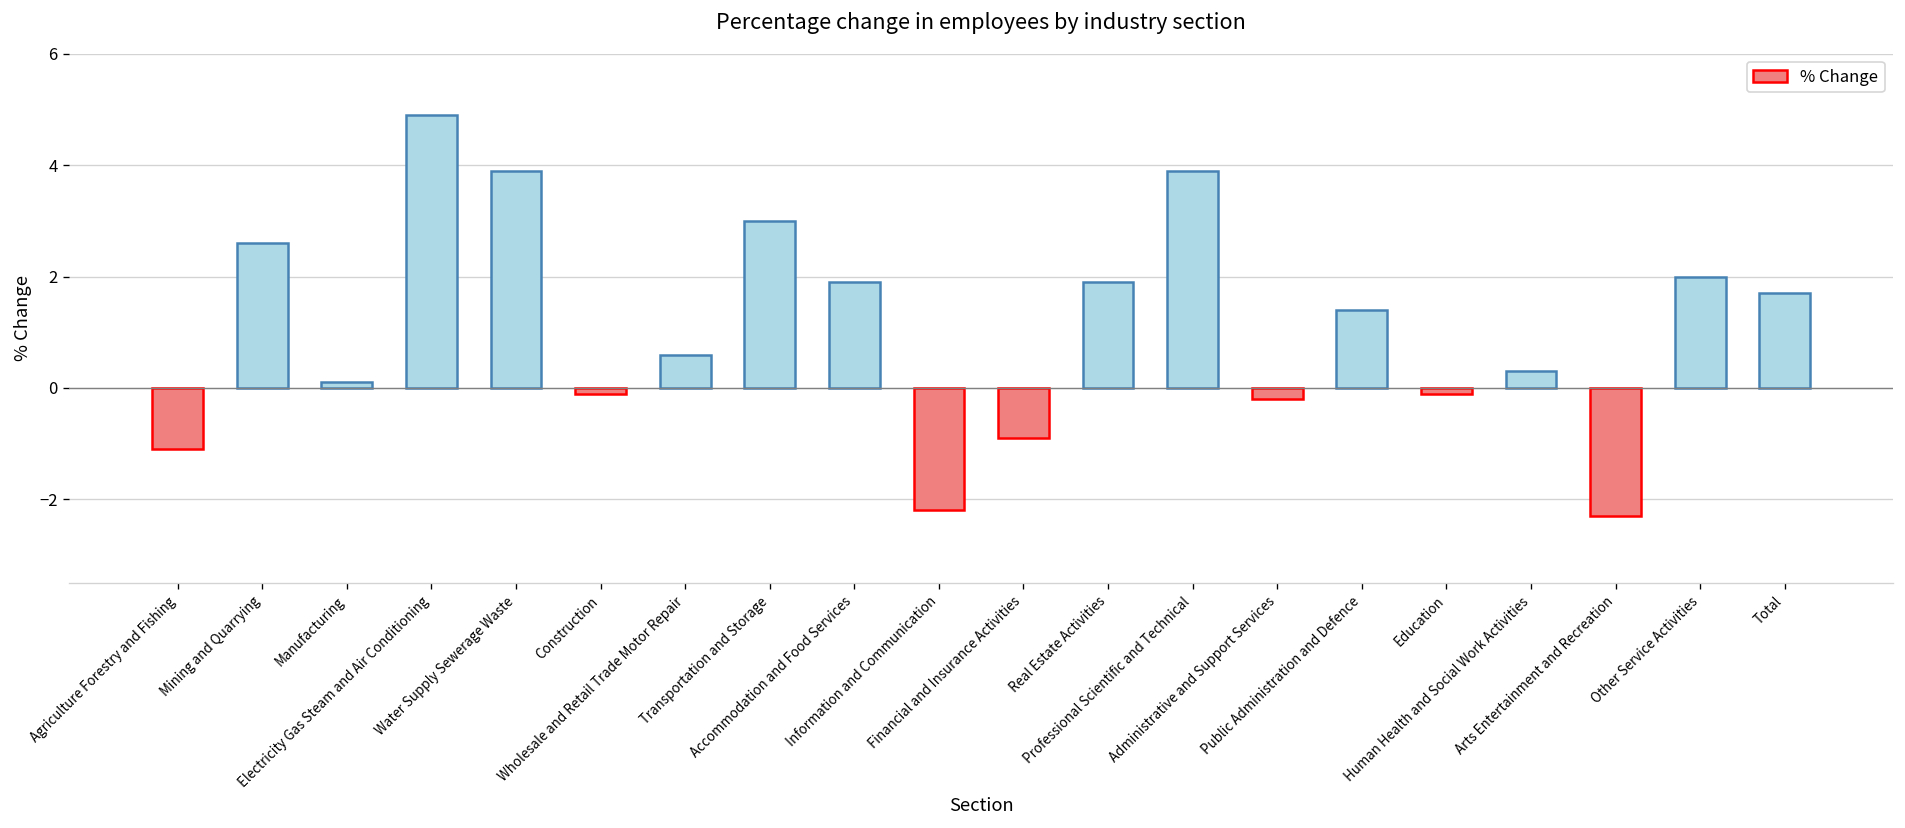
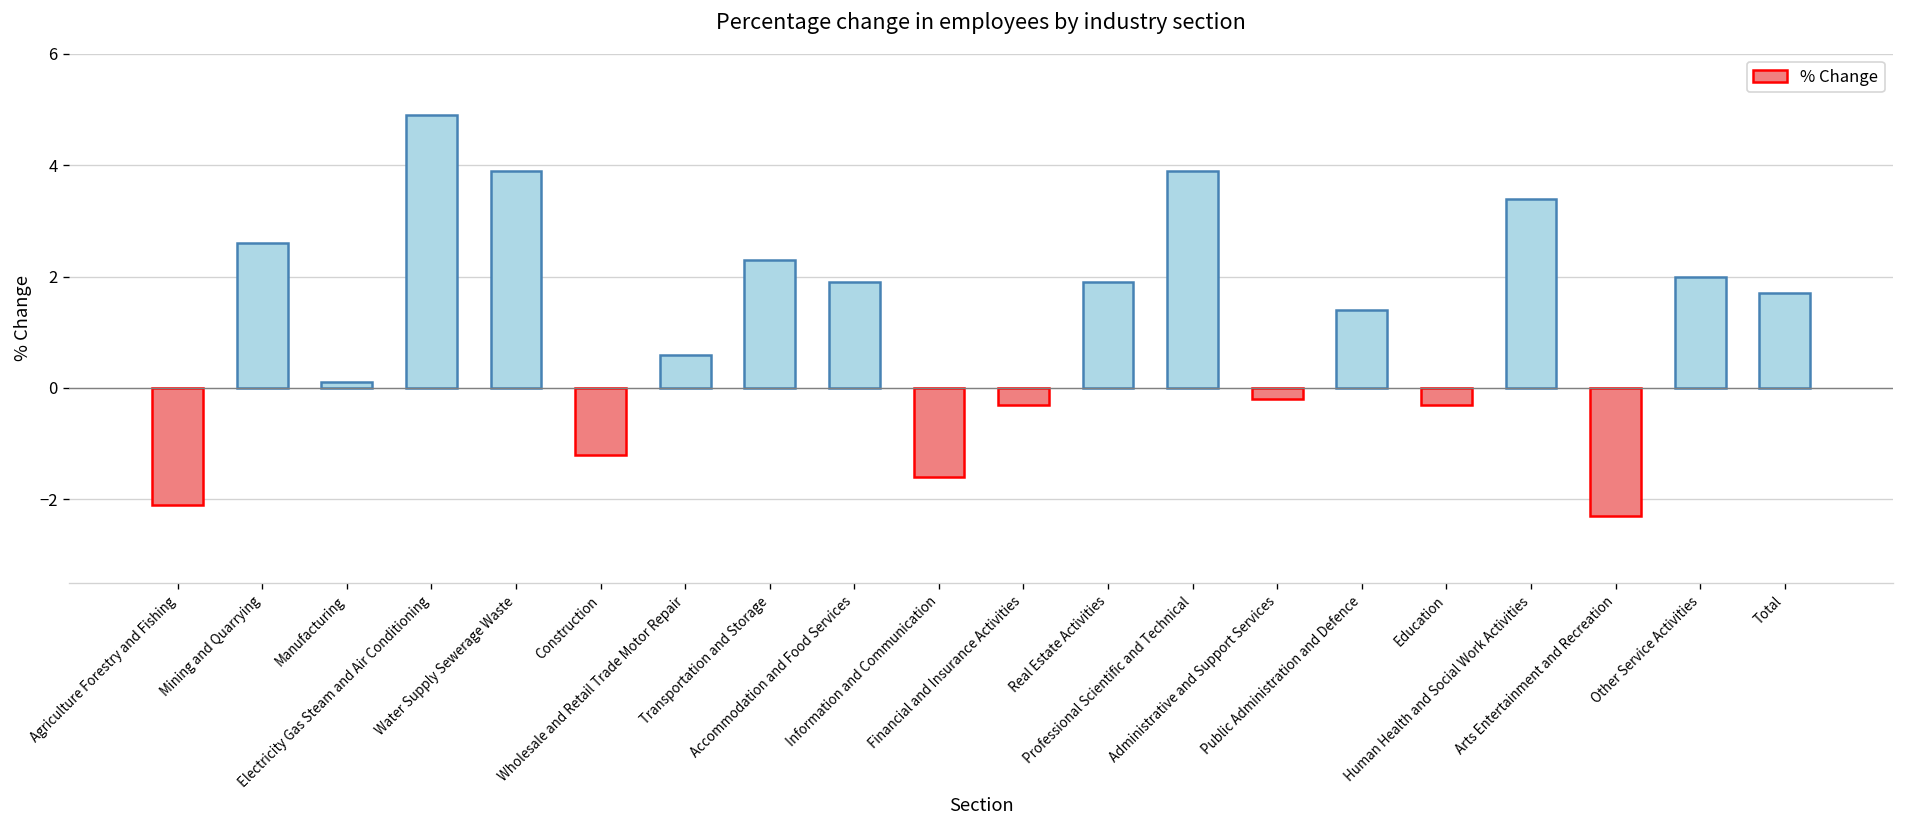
Agriculture Forestry and Fishing: -1.1 -> -2.1
Construction: -0.1 -> -1.2
Transportation and Storage: 3.0 -> 2.3
Information and Communication: -2.2 -> -1.6
Financial and Insurance Activities: -0.9 -> -0.3
Education: -0.1 -> -0.3
Human Health and Social Work Activities: 0.3 -> 3.4
